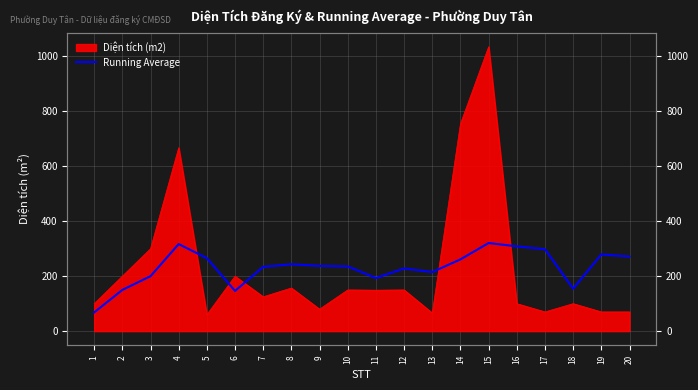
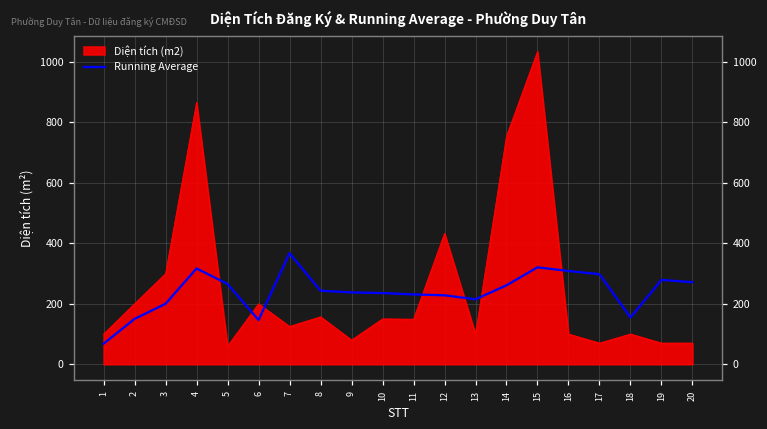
Diện tích (m2), 4: 670 -> 870
Running Average, 7: 230 -> 370
Running Average, 11: 190 -> 230
Diện tích (m2), 12: 150 -> 430
Diện tích (m2), 13: 70 -> 100
